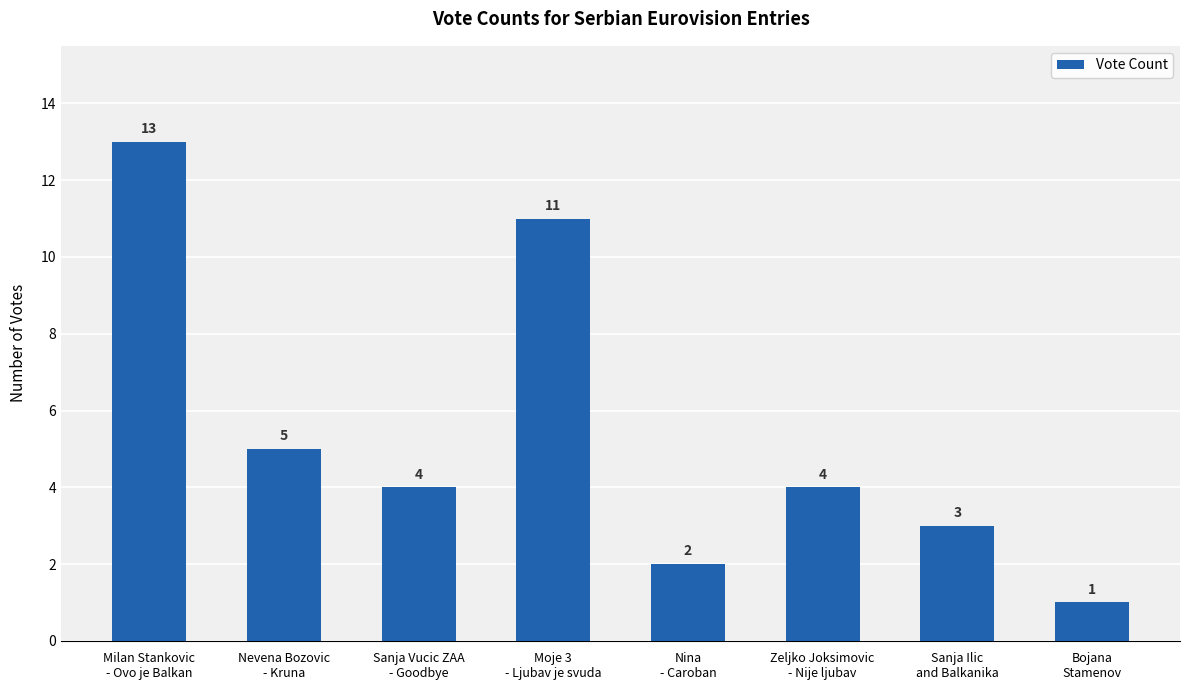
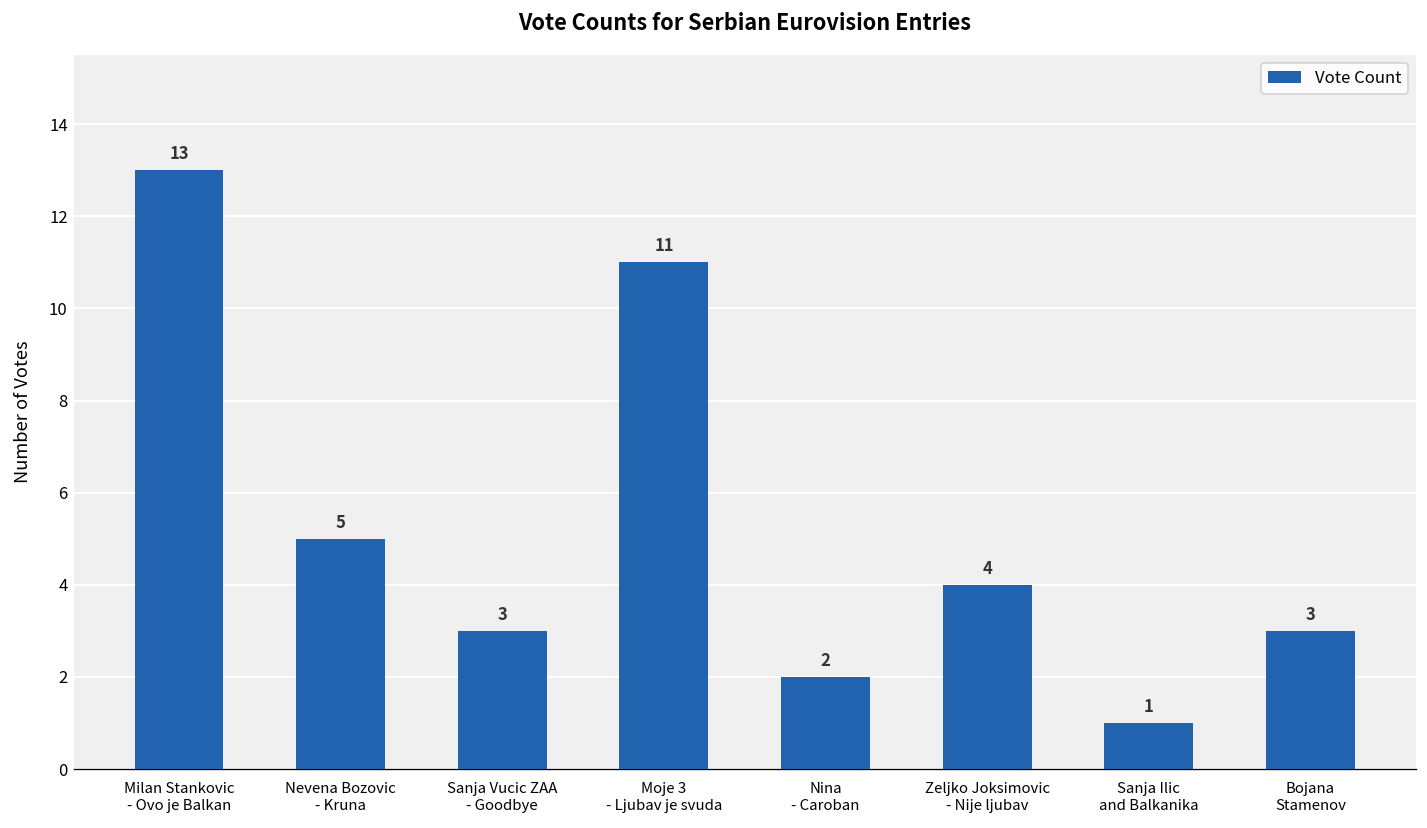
Sanja Vucic ZAA - Goodbye: 4 -> 3
Sanja Ilic and Balkanika: 3 -> 1
Bojana Stamenov: 1 -> 3
